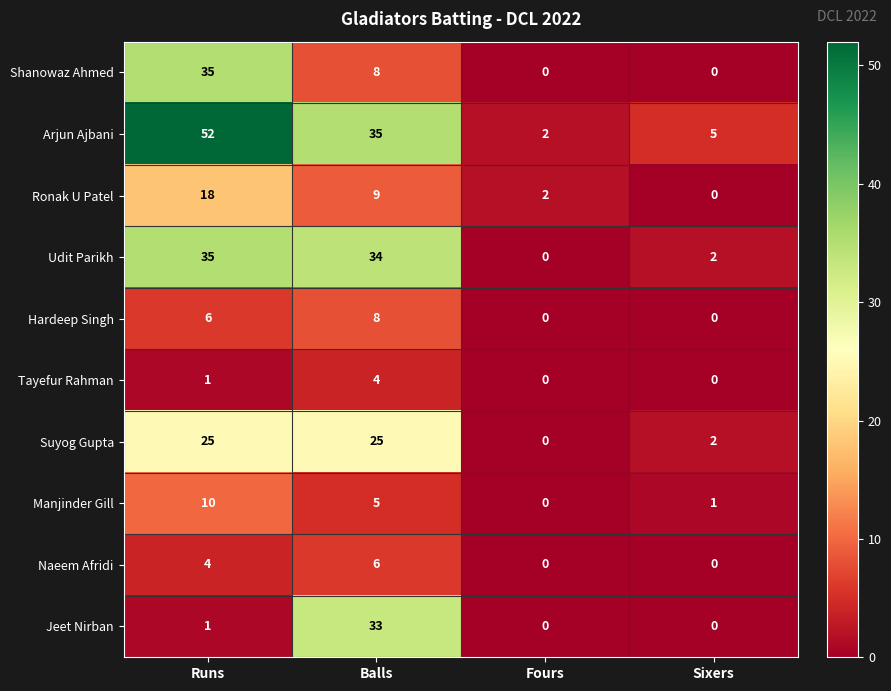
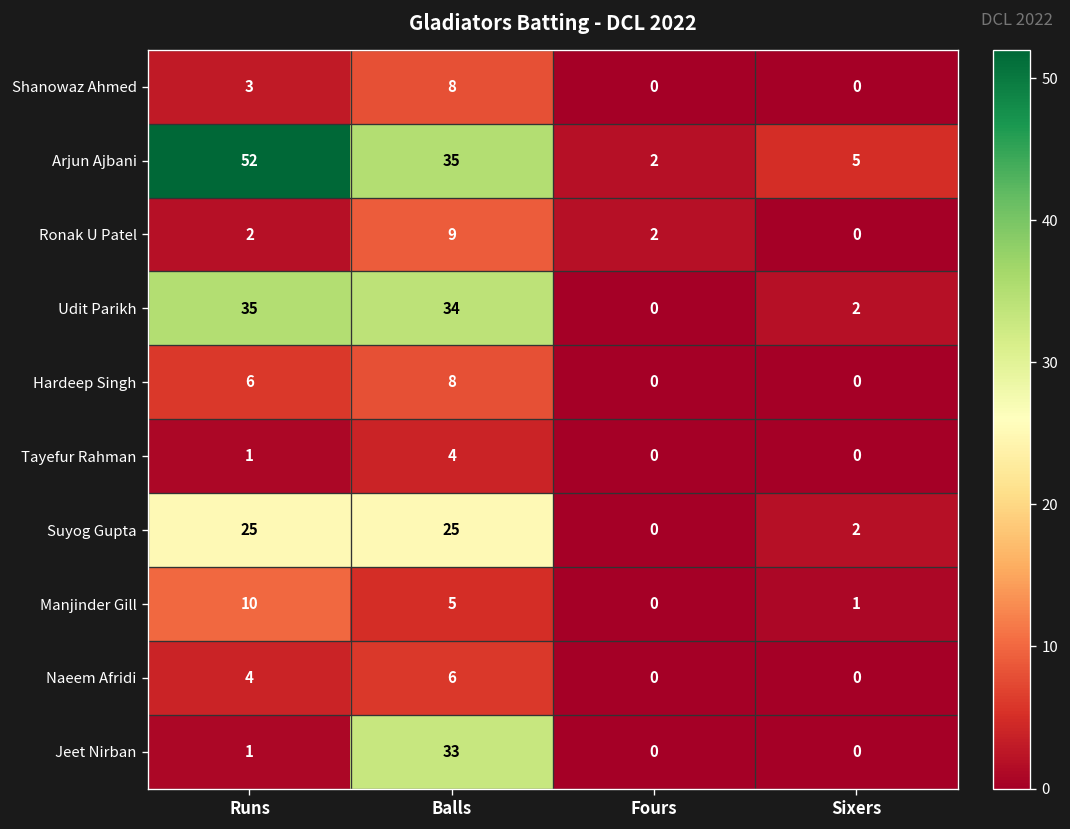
Shanowaz Ahmed, Runs: 35 -> 3
Ronak U Patel, Runs: 18 -> 2
